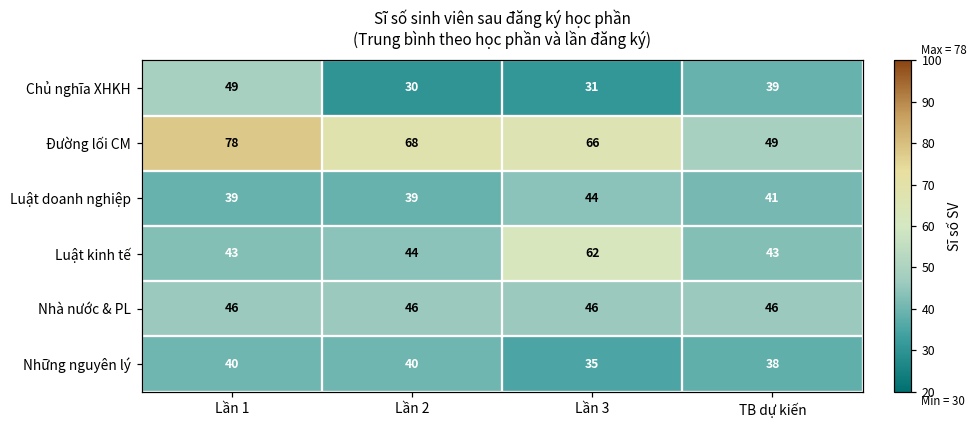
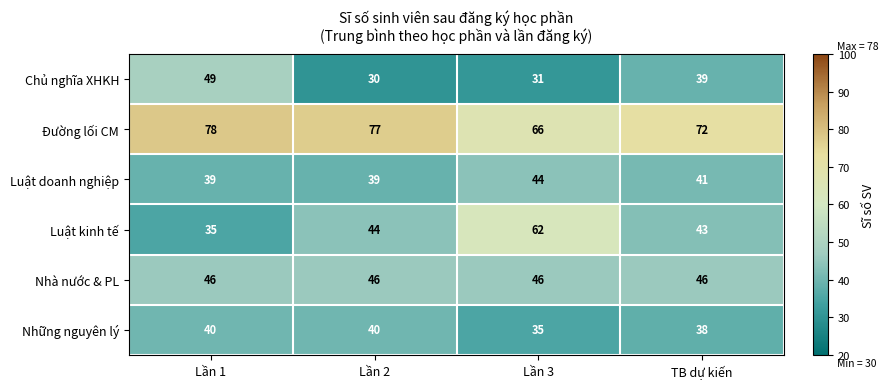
Đường lối CM, Lần 2: 68 -> 77
Đường lối CM, TB dự kiến: 49 -> 72
Luật kinh tế, Lần 1: 43 -> 35
